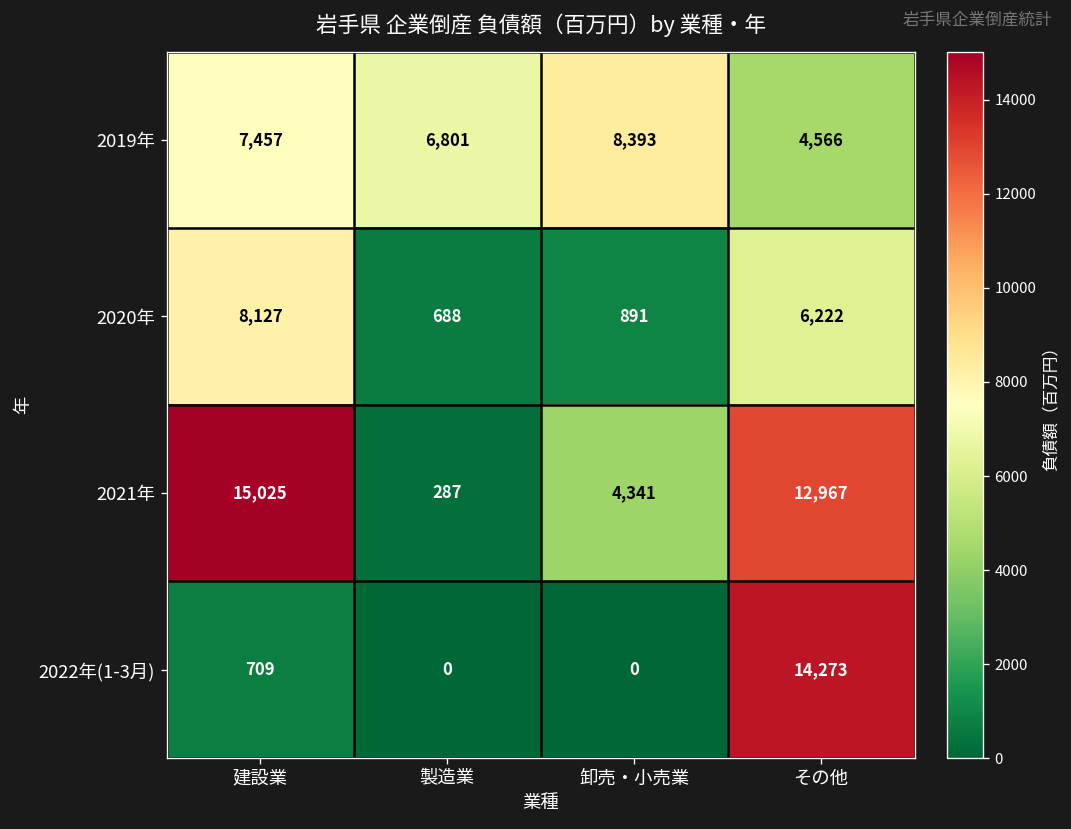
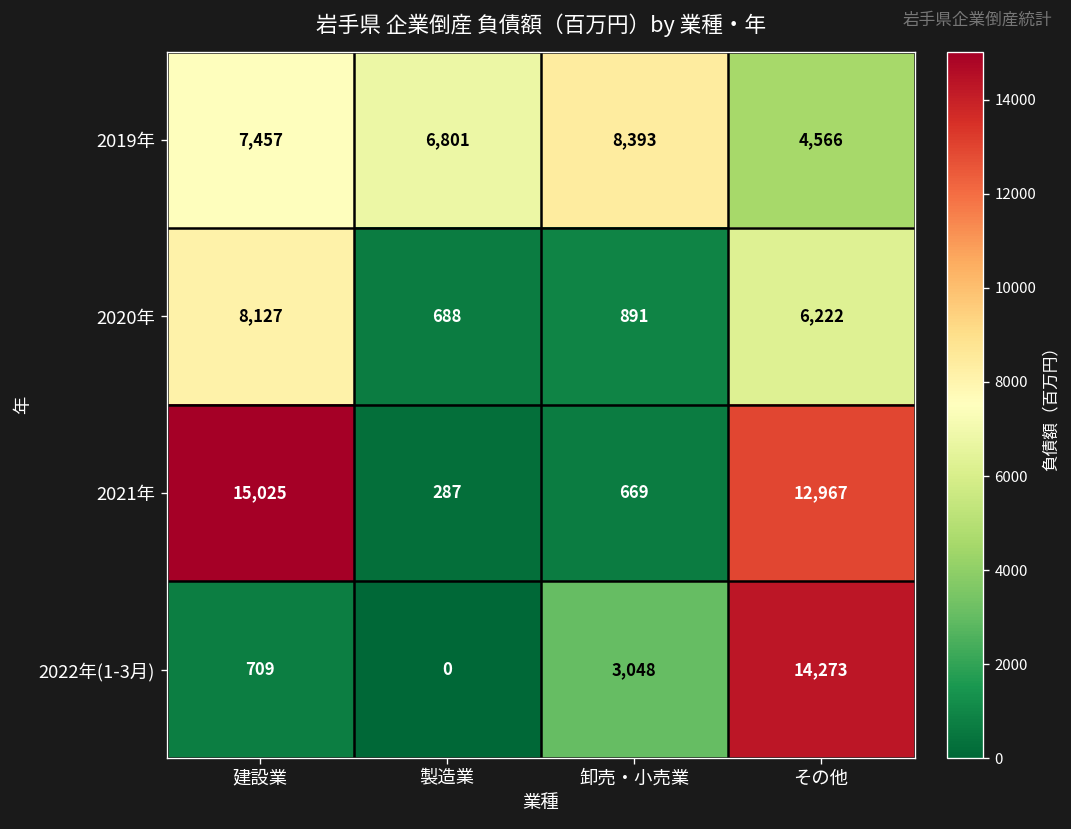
2021年, 卸売・小売業: 4,341 -> 669
2022年(1-3月), 卸売・小売業: 0 -> 3,048
